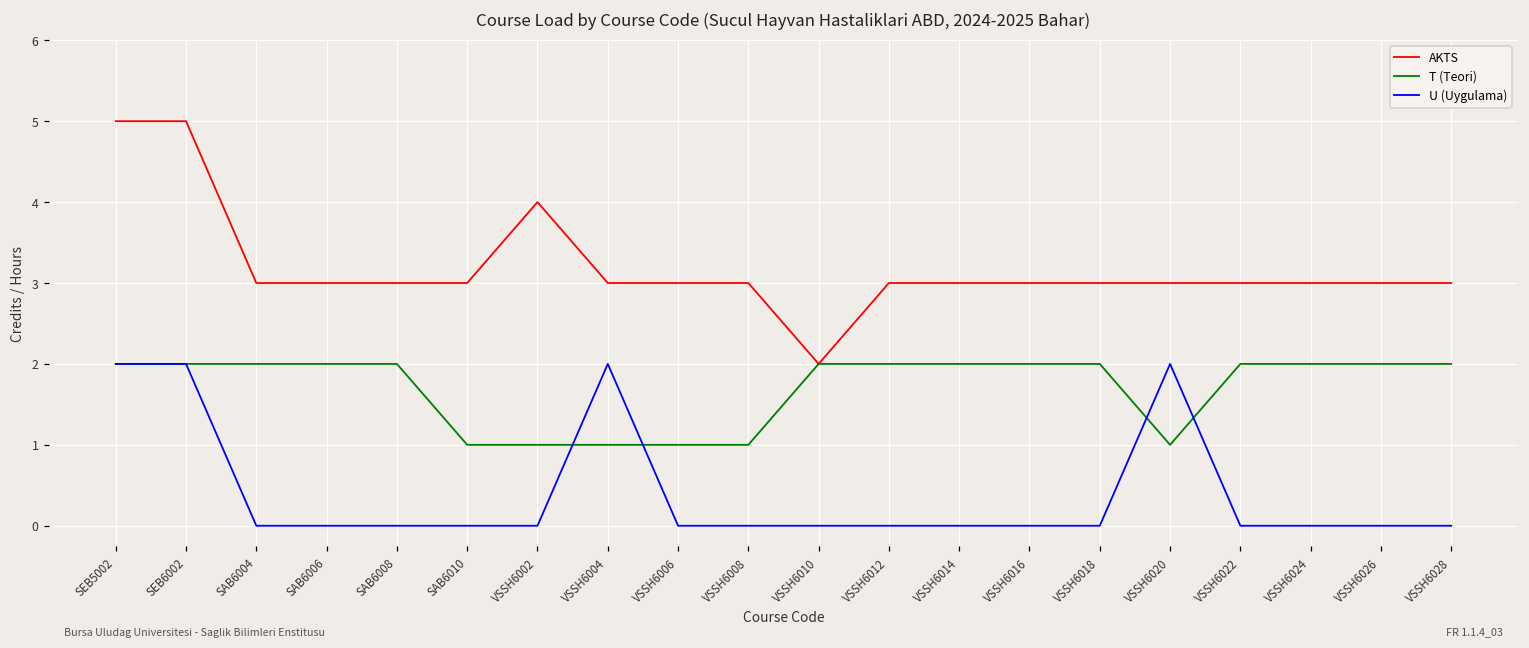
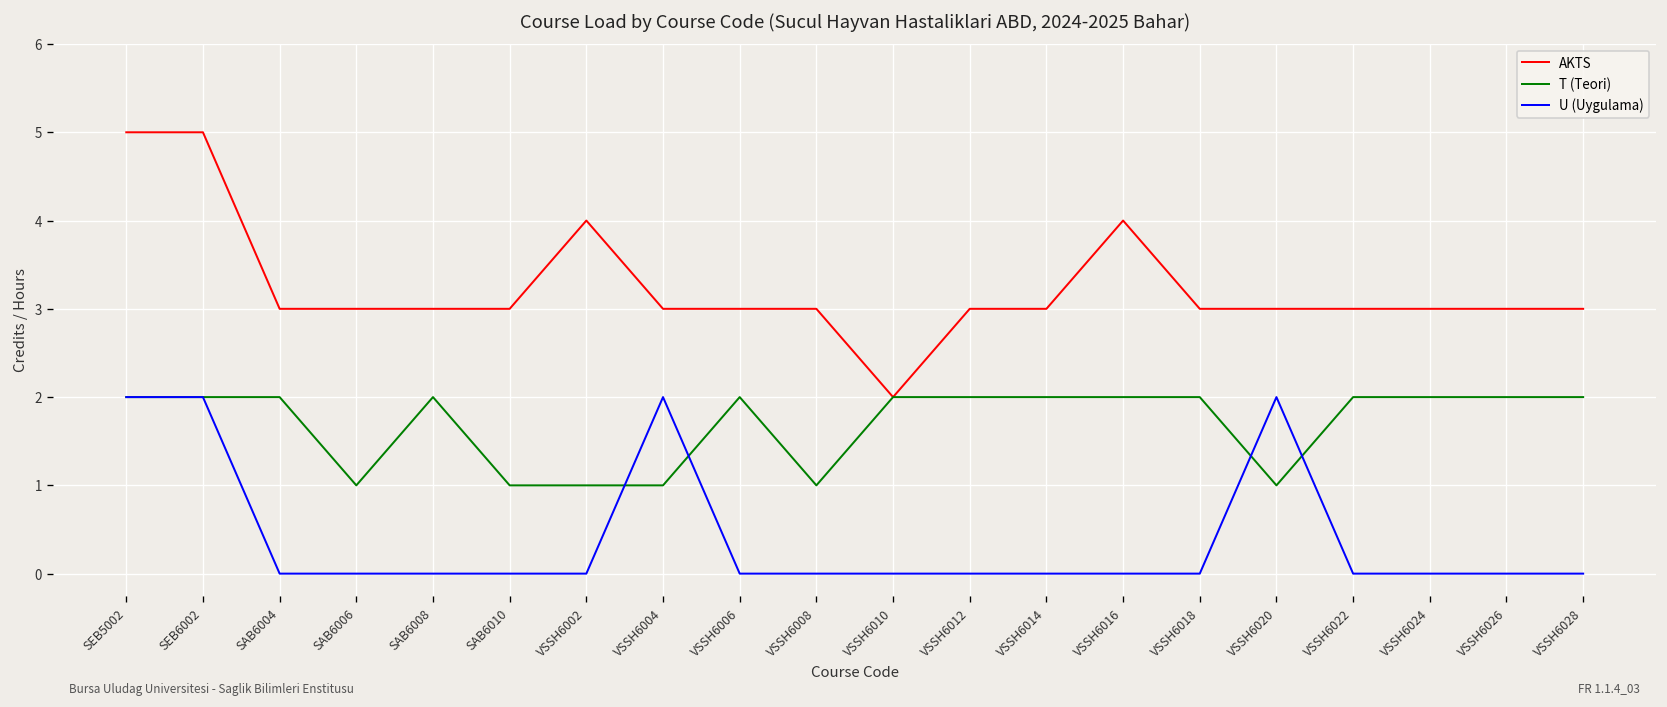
T (Teori), SAB6006: 2 -> 1
T (Teori), VSSH6006: 1 -> 2
AKTS, VSSH6016: 3 -> 4
